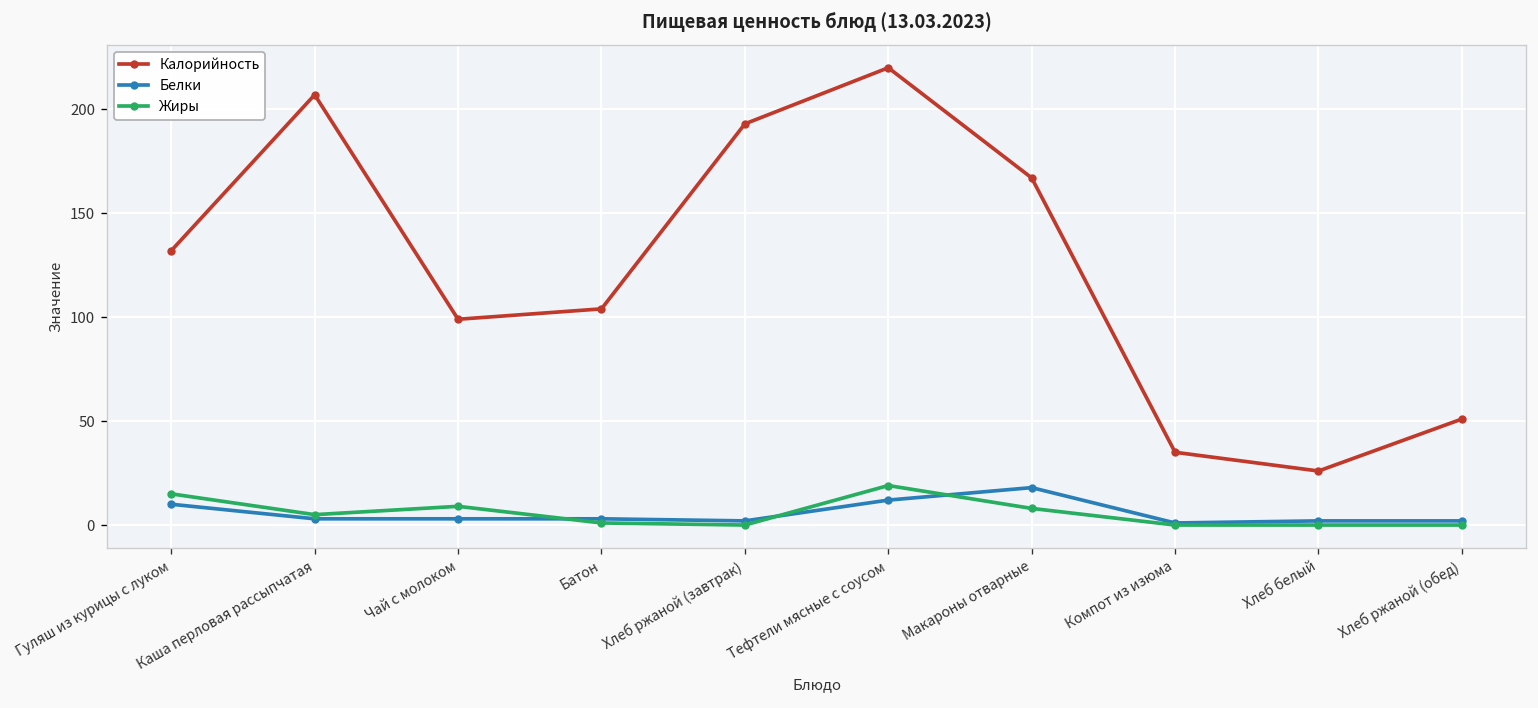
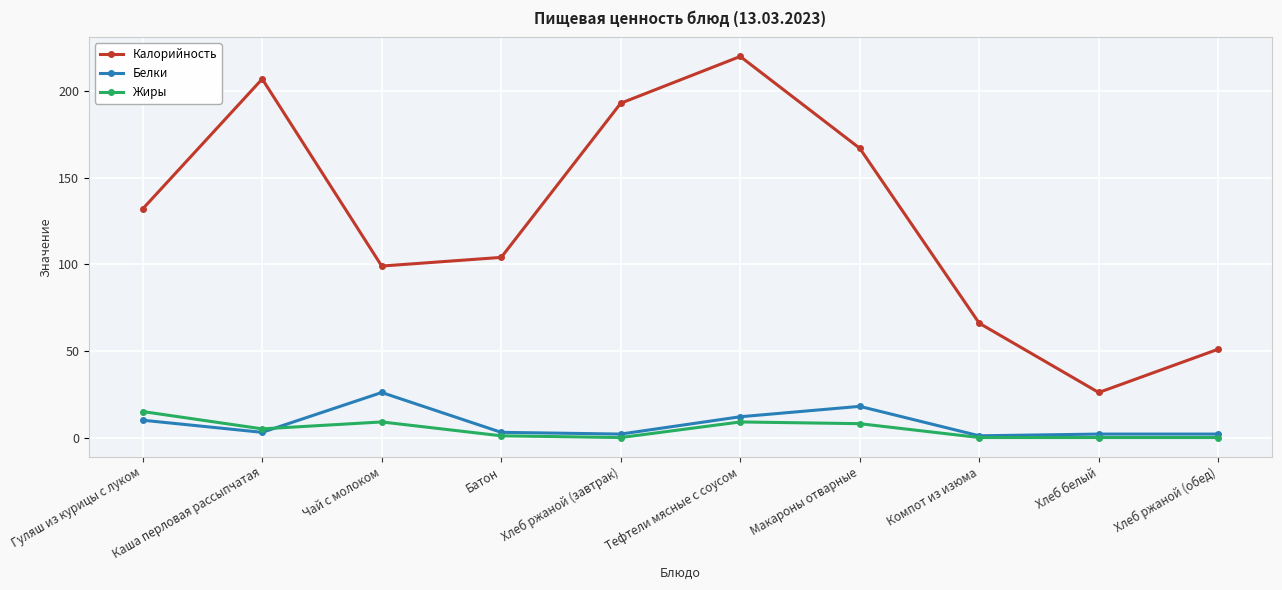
Белки, Чай с молоком: 3 -> 26
Жиры, Тефтели мясные с соусом: 19 -> 9
Калорийность, Компот из изюма: 35 -> 66
